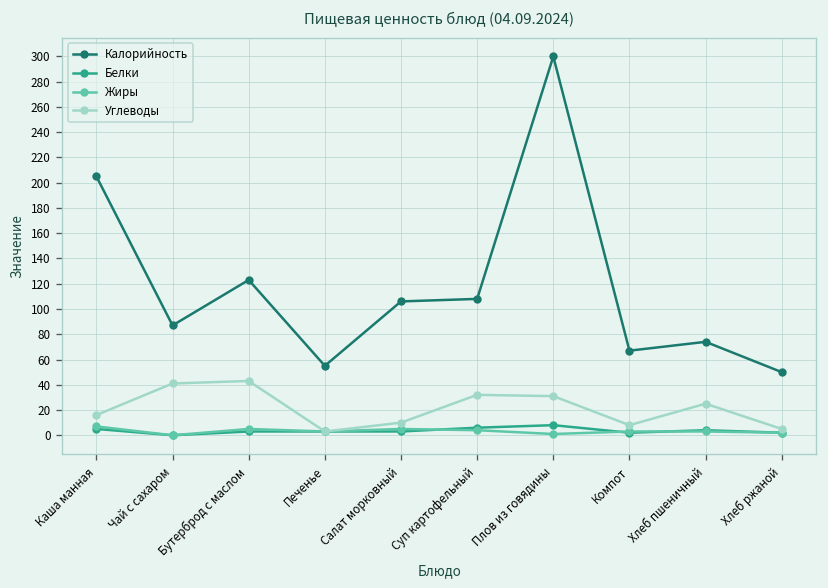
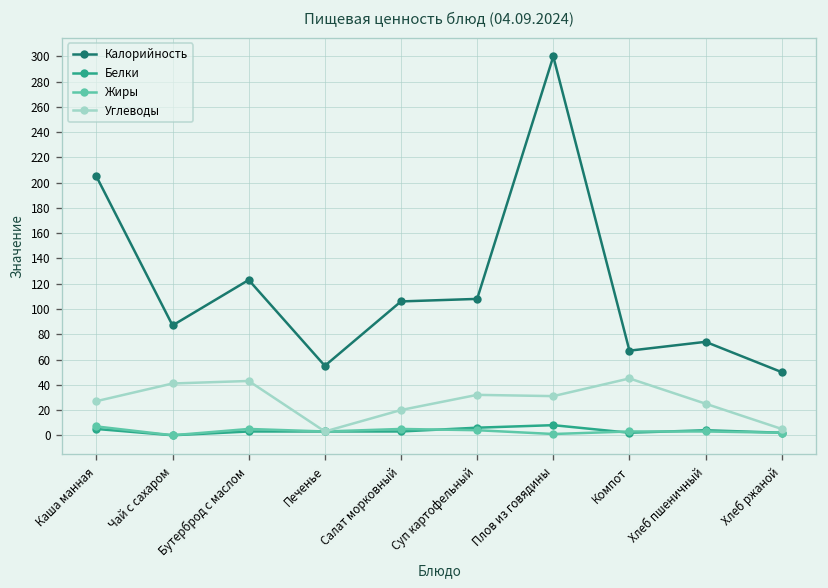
Углеводы, Каша манная: 16 -> 27
Углеводы, Салат морковный: 10 -> 20
Углеводы, Компот: 8 -> 45
